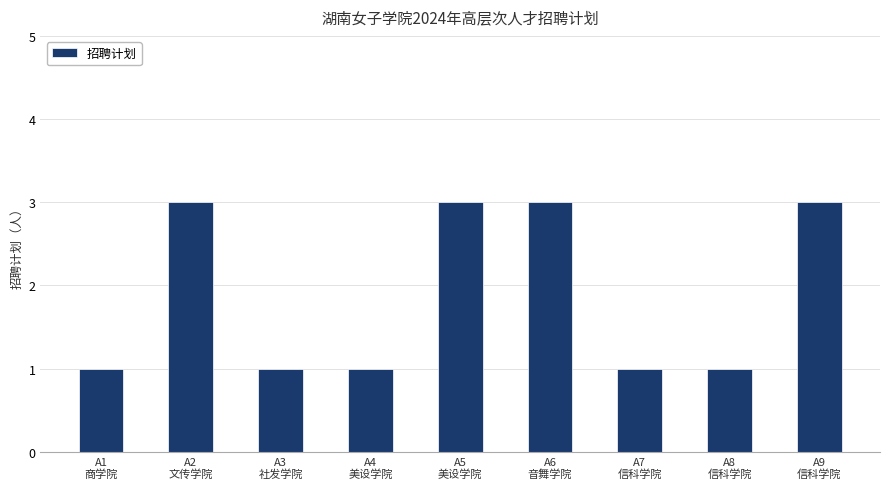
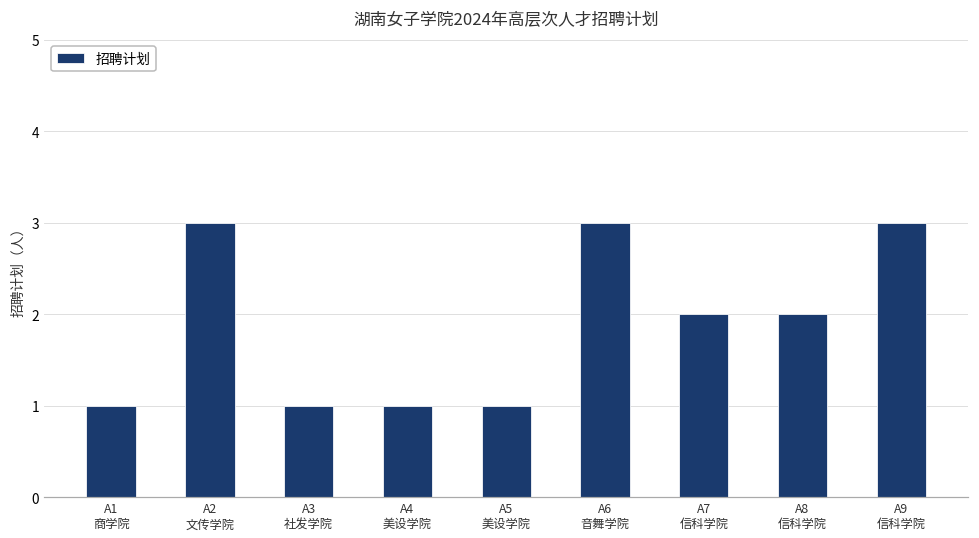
A5 美设学院: 3 -> 1
A7 信科学院: 1 -> 2
A8 信科学院: 1 -> 2
